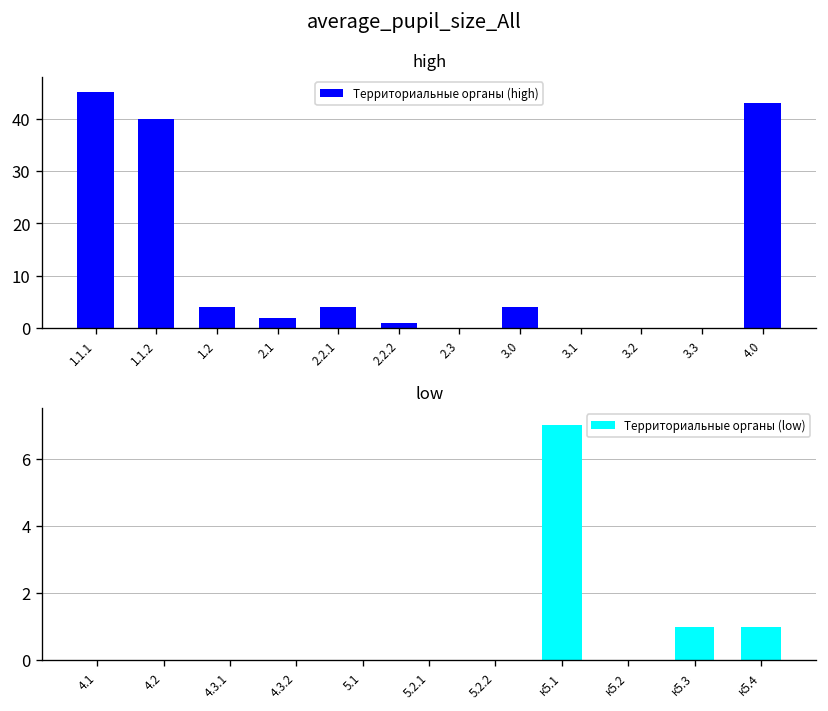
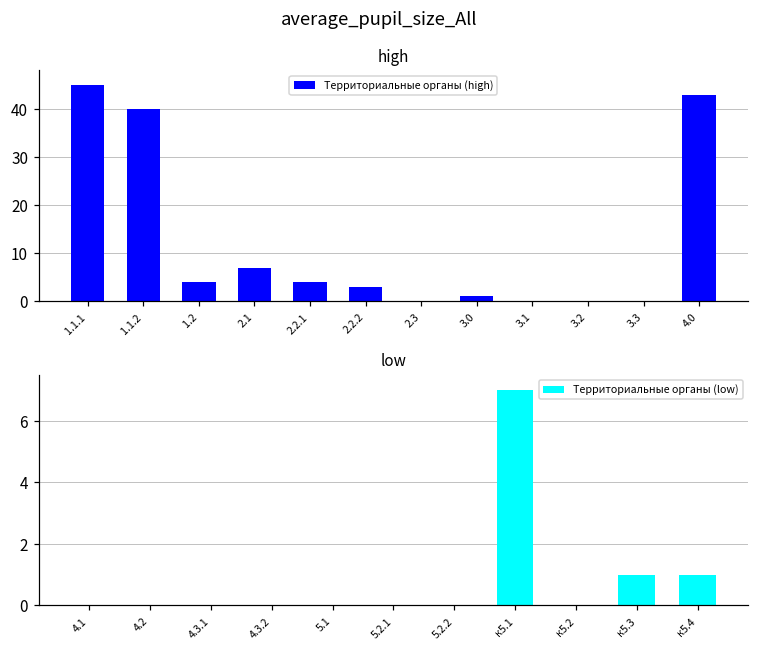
high, 2.1: 2 -> 7
high, 2.2.2: 1 -> 3
high, 3.0: 4 -> 1
